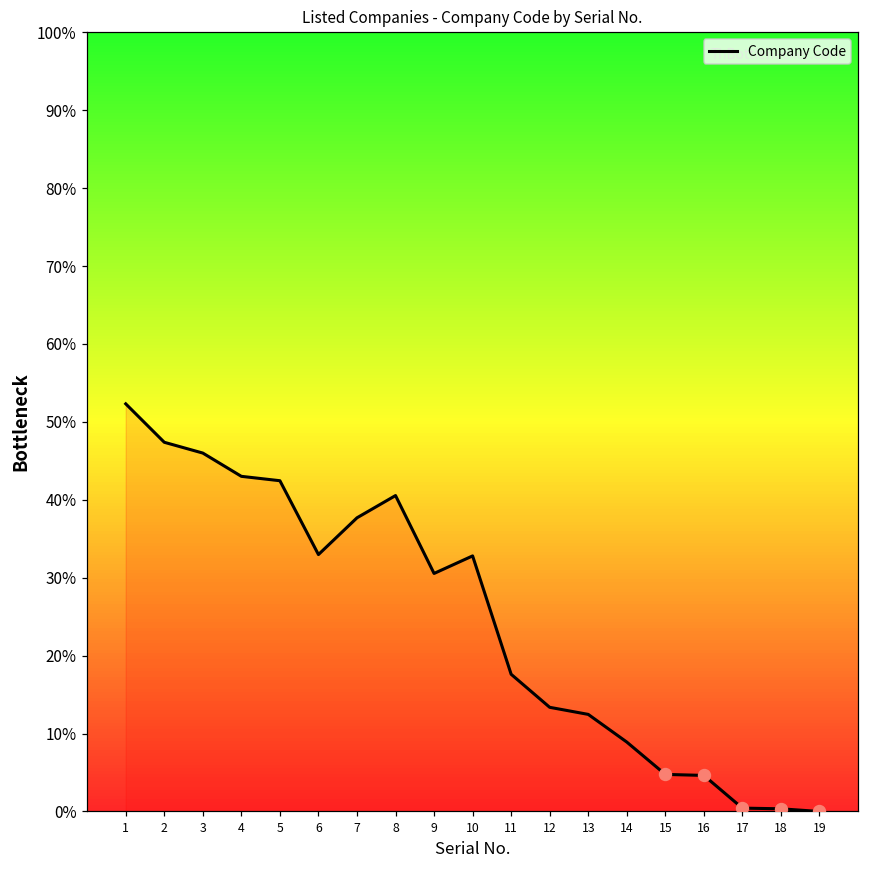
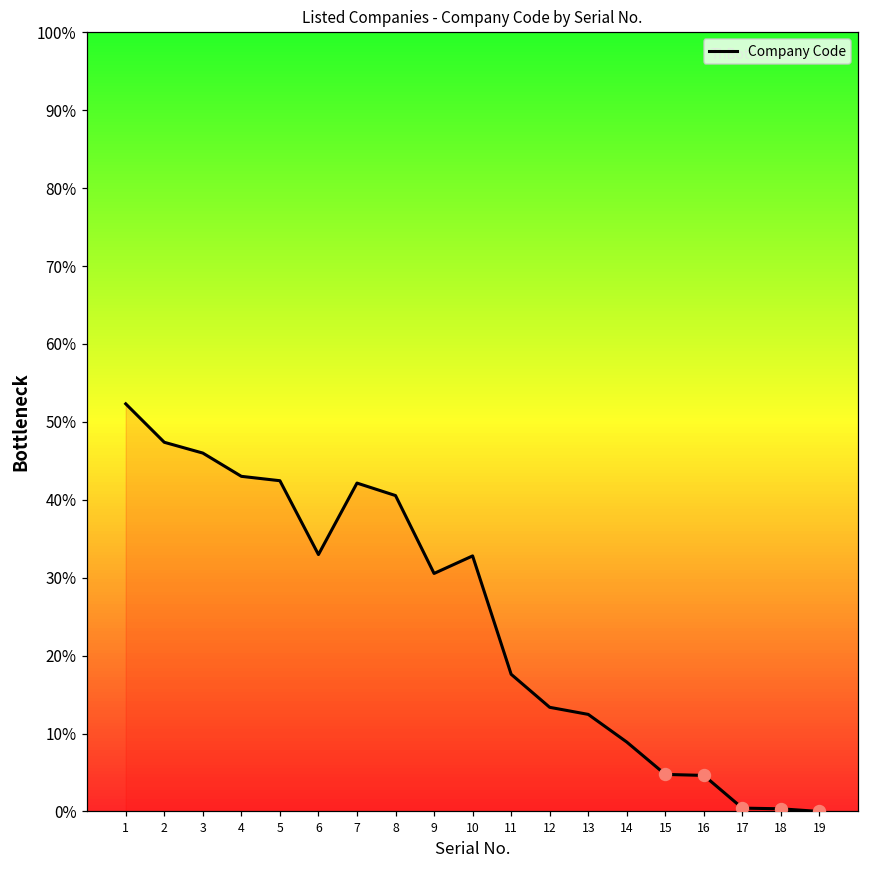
Company Code, 7: 38% -> 42%
